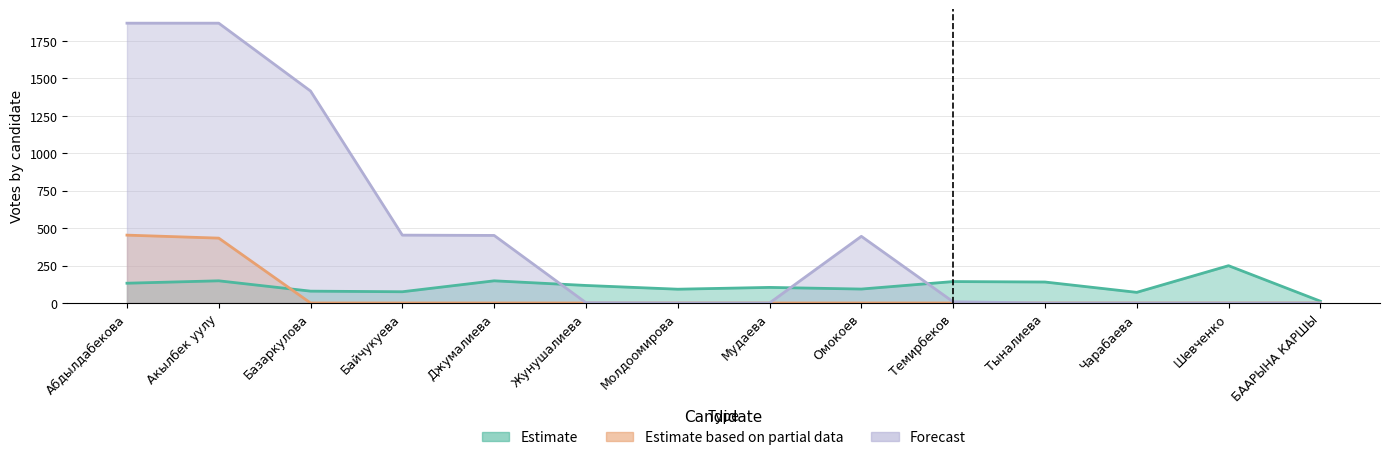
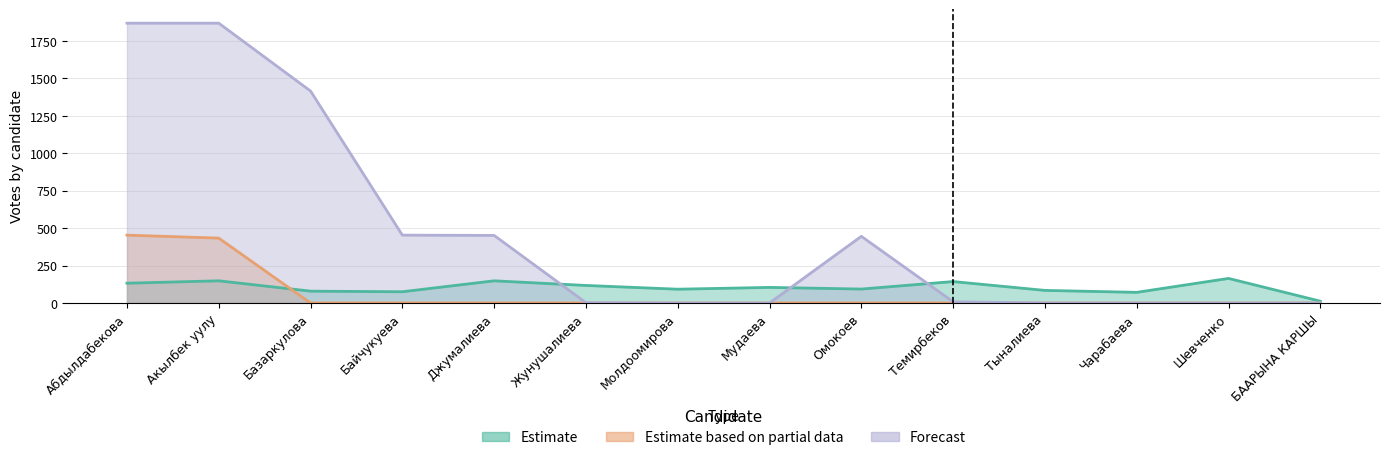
Estimate, Тыналиева: 140 -> 80
Estimate, Шевченко: 250 -> 160
